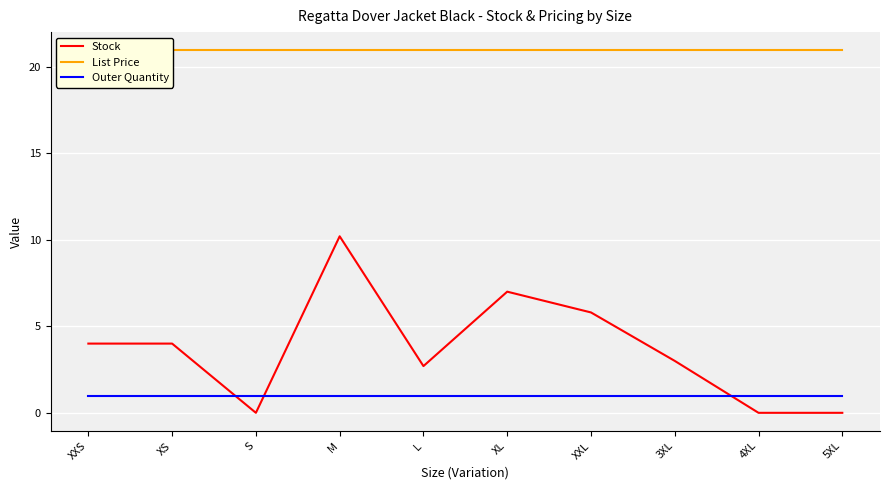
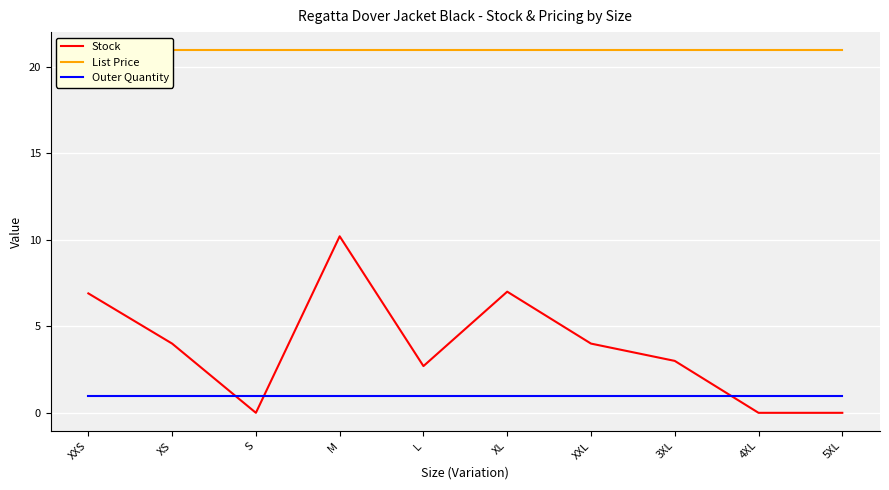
Stock, XXS: 4.0 -> 6.9
Stock, XXL: 5.8 -> 4.0
